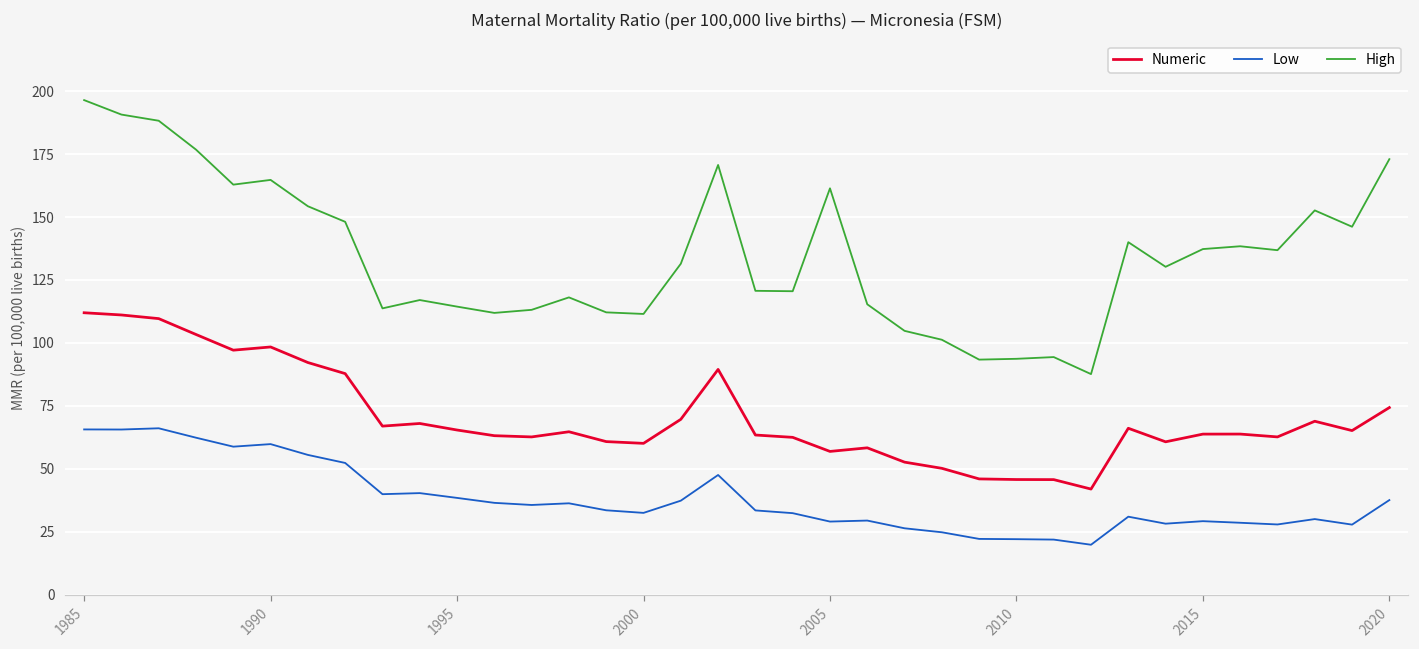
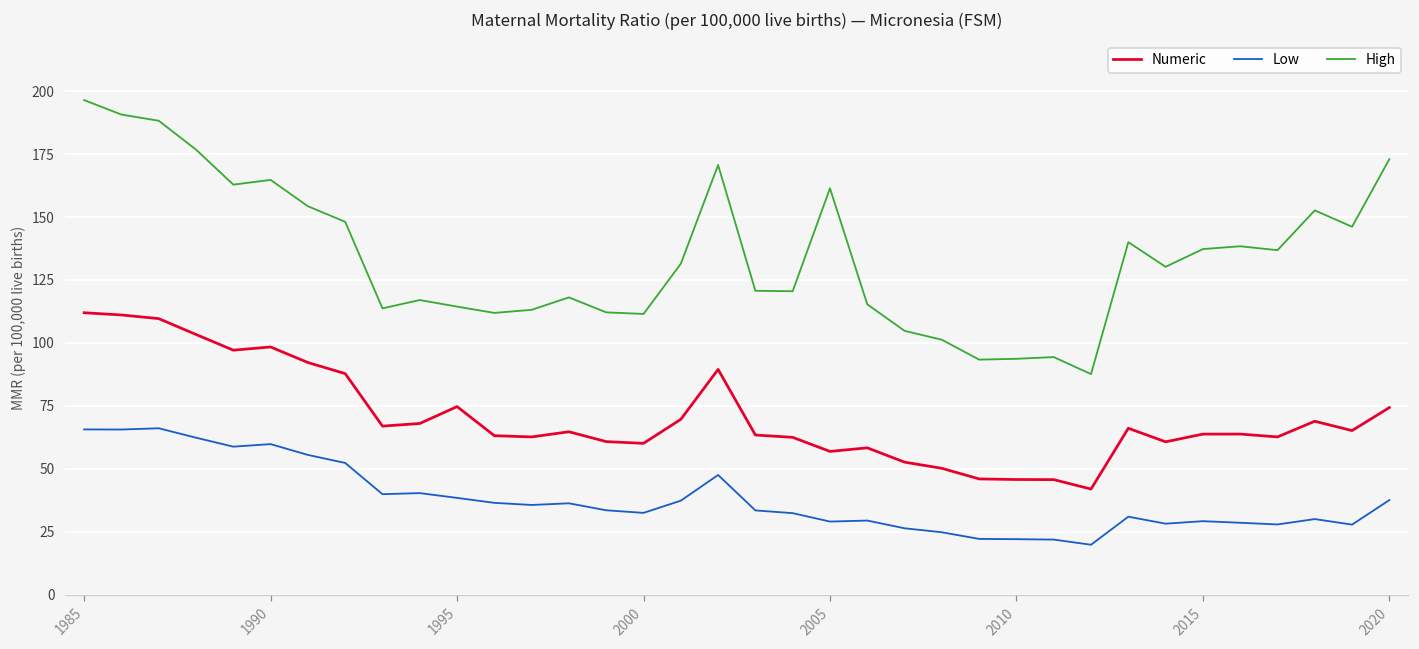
Numeric, 1995: 65 -> 75
